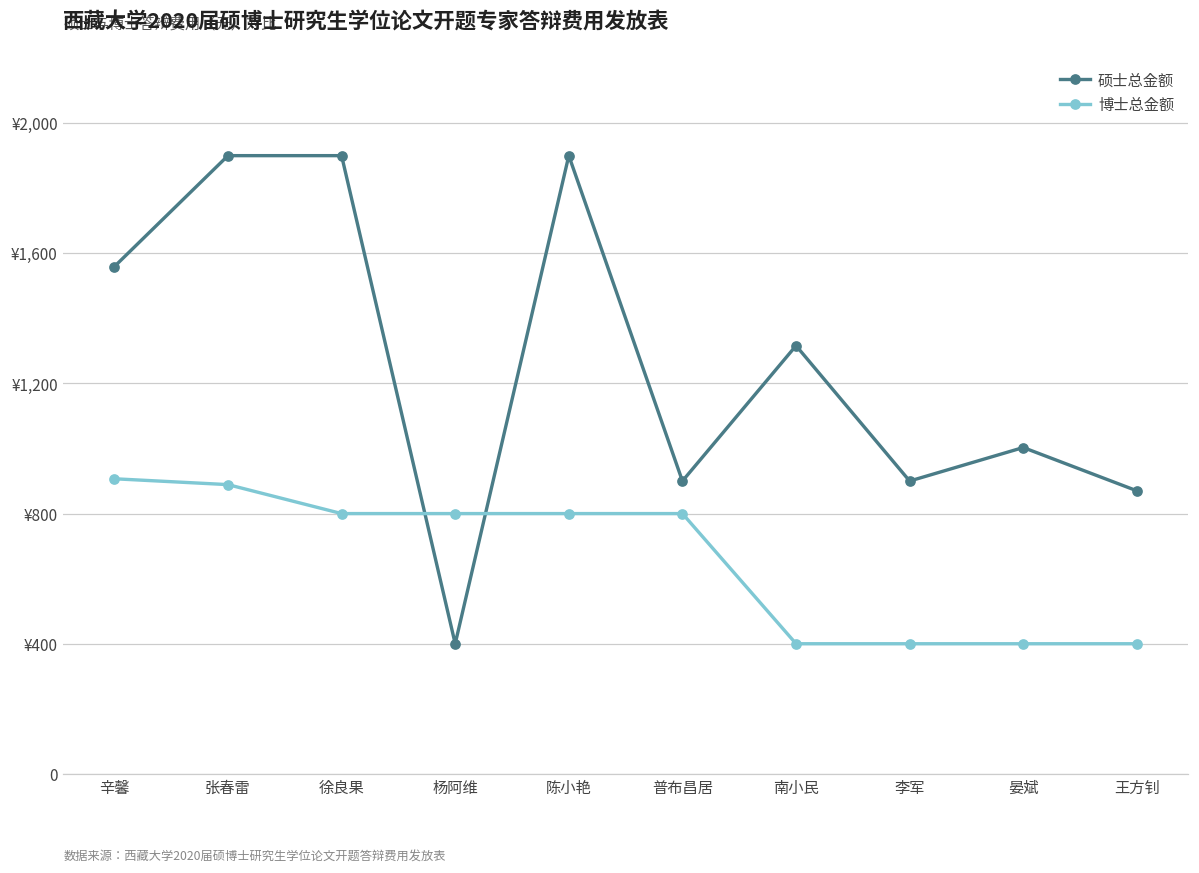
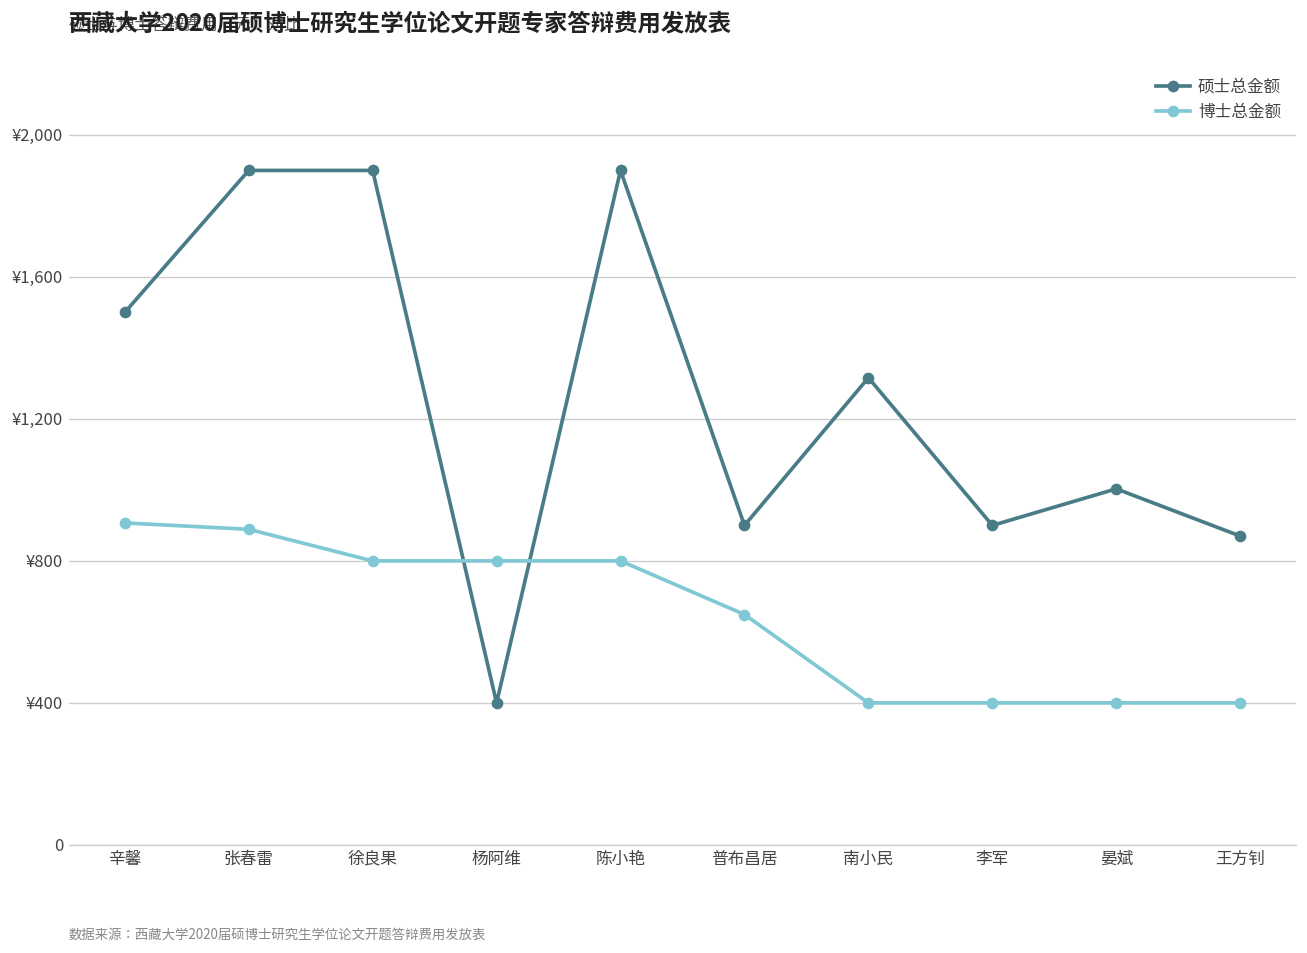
硕士总金额, 辛馨: ¥1,560 -> ¥1,500
博士总金额, 普布昌居: ¥800 -> ¥650
